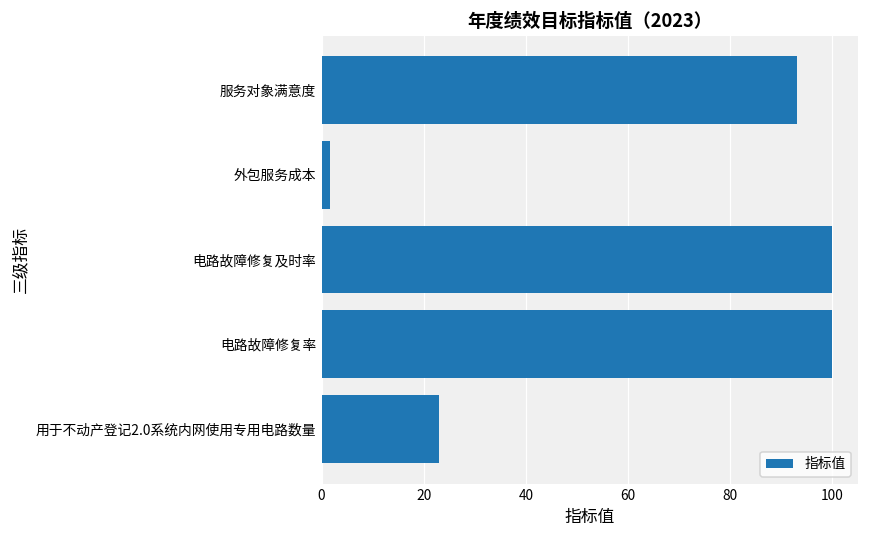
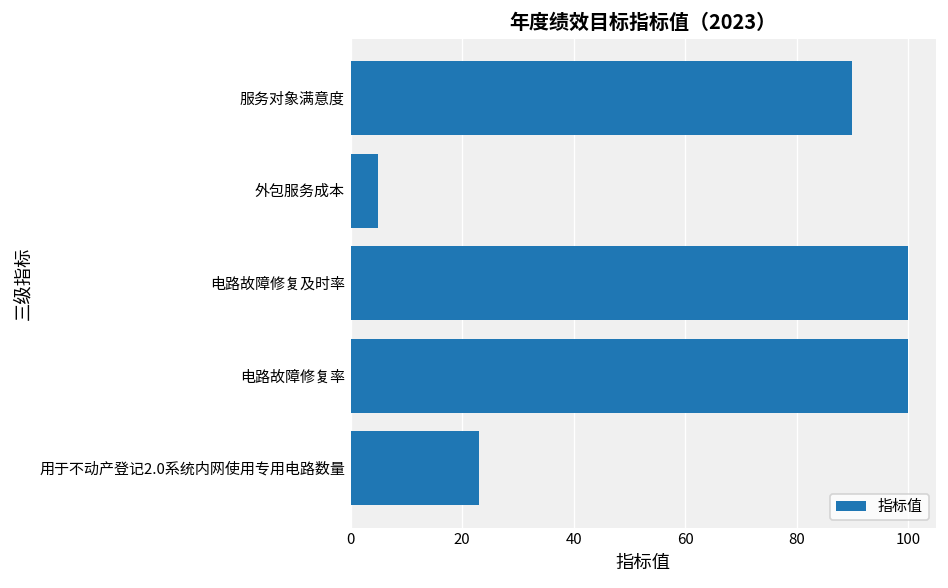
服务对象满意度: 93 -> 90
外包服务成本: 2 -> 5
